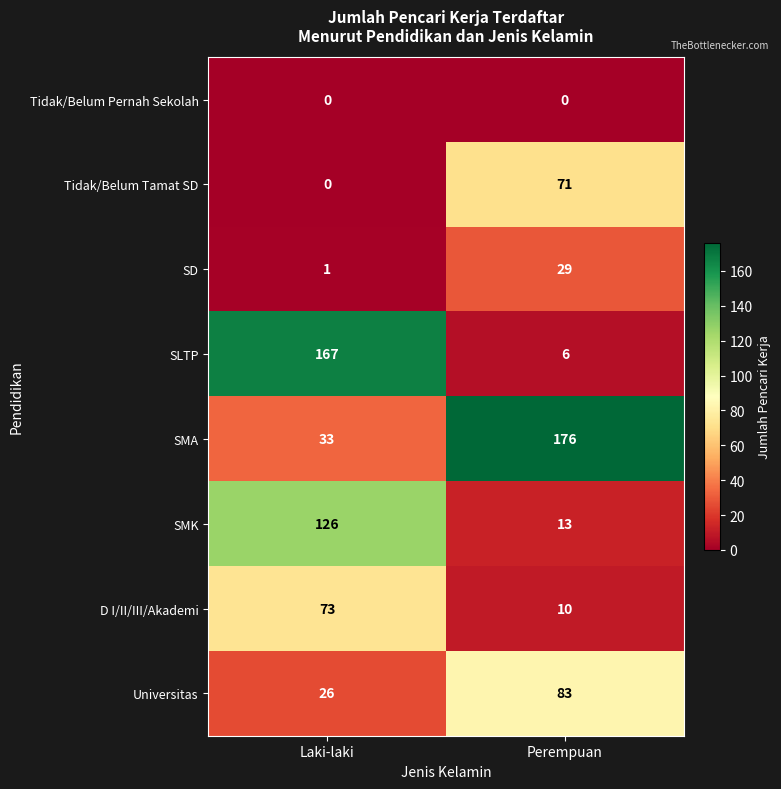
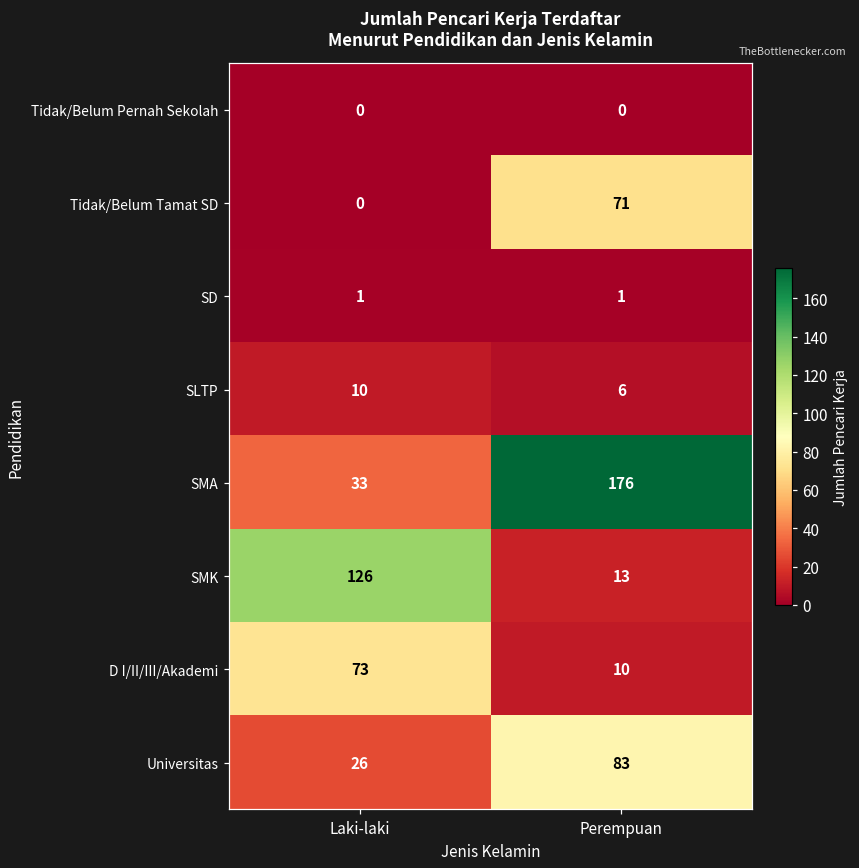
SD, Perempuan: 29 -> 1
SLTP, Laki-laki: 167 -> 10
